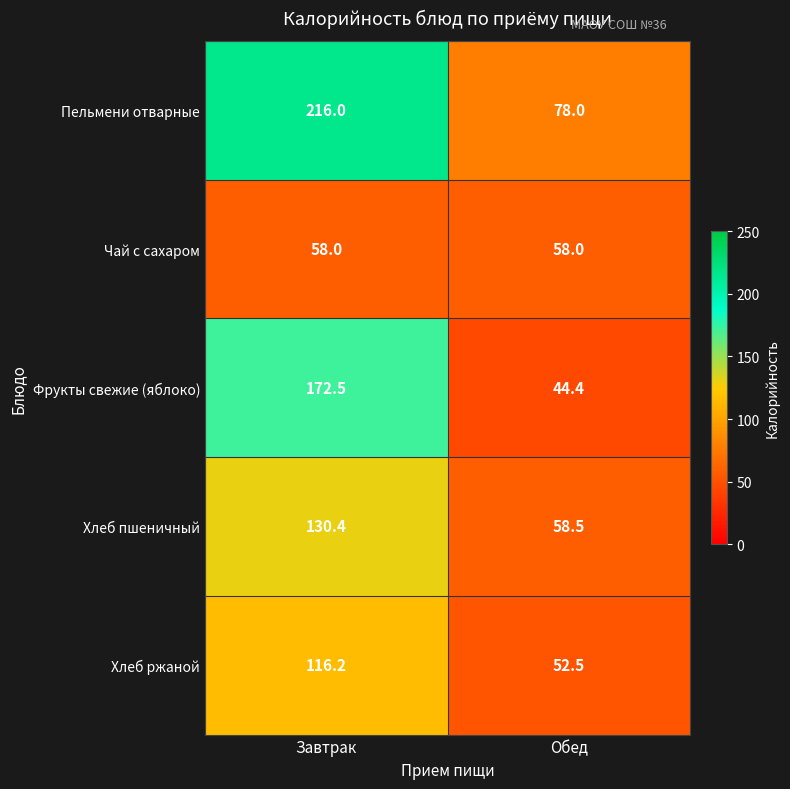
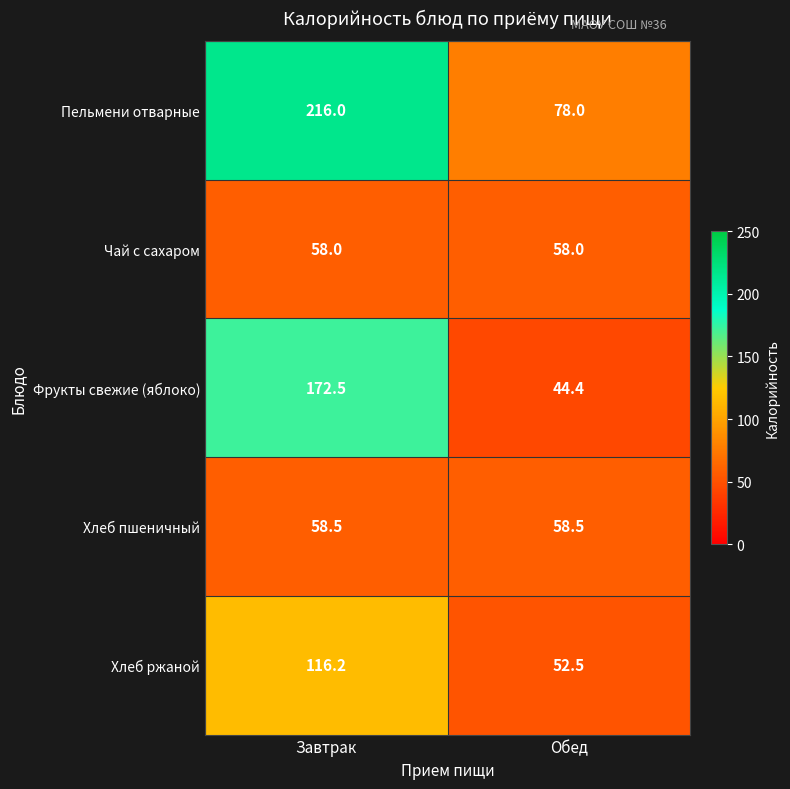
Хлеб пшеничный, Завтрак: 130.4 -> 58.5
